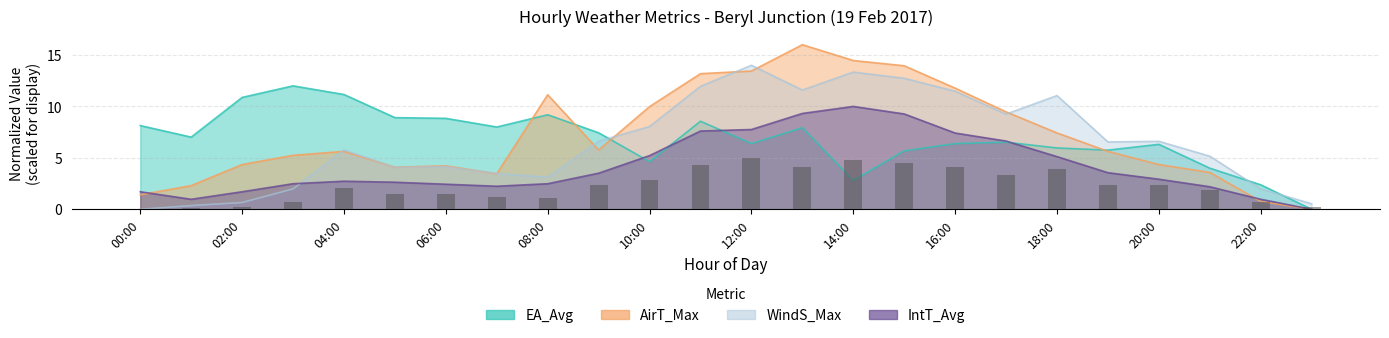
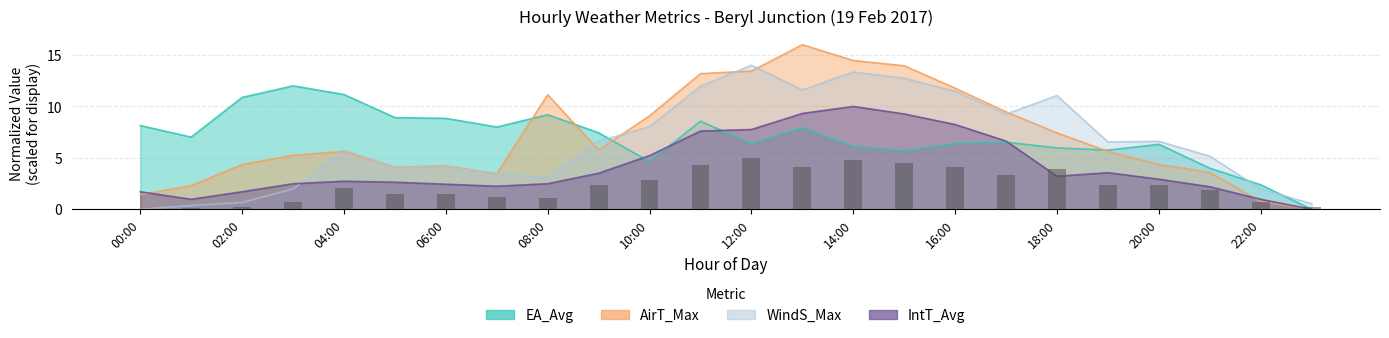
AirT_Max, 10:00: 10.0 -> 9.1
EA_Avg, 14:00: 2.8 -> 6.1
IntT_Avg, 16:00: 7.4 -> 8.2
IntT_Avg, 18:00: 5.1 -> 3.2
